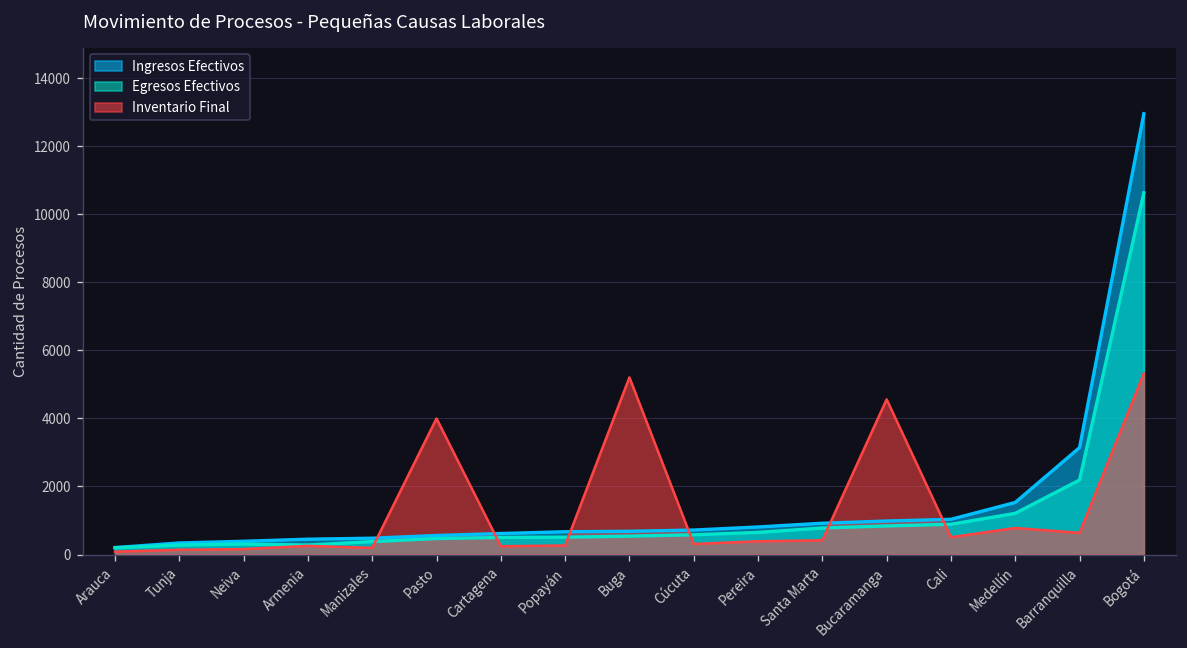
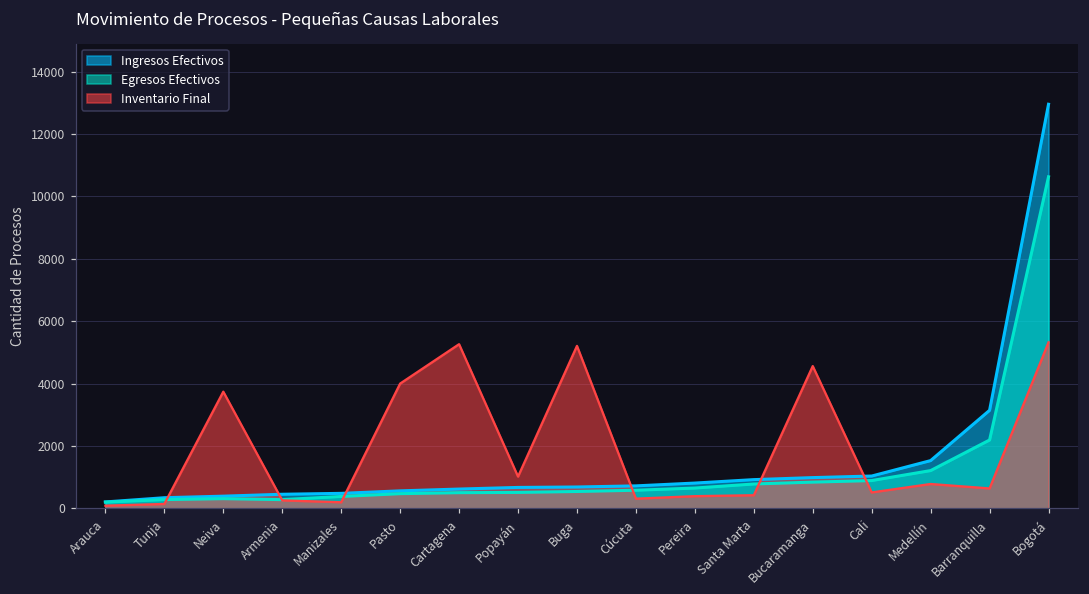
Inventario Final, Neiva: 200 -> 3700
Inventario Final, Cartagena: 200 -> 5300
Inventario Final, Popayán: 300 -> 1000
